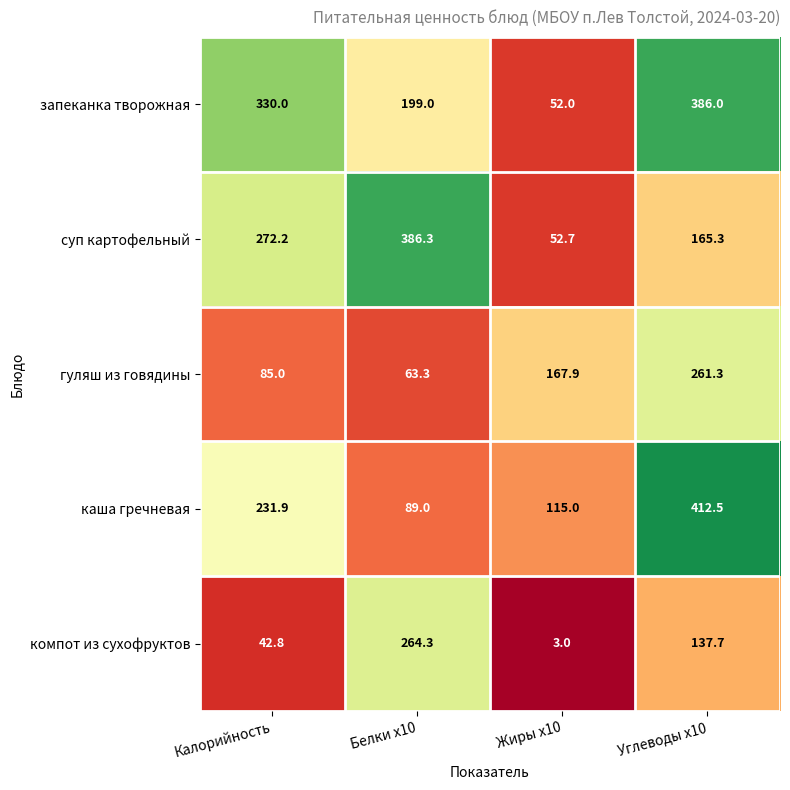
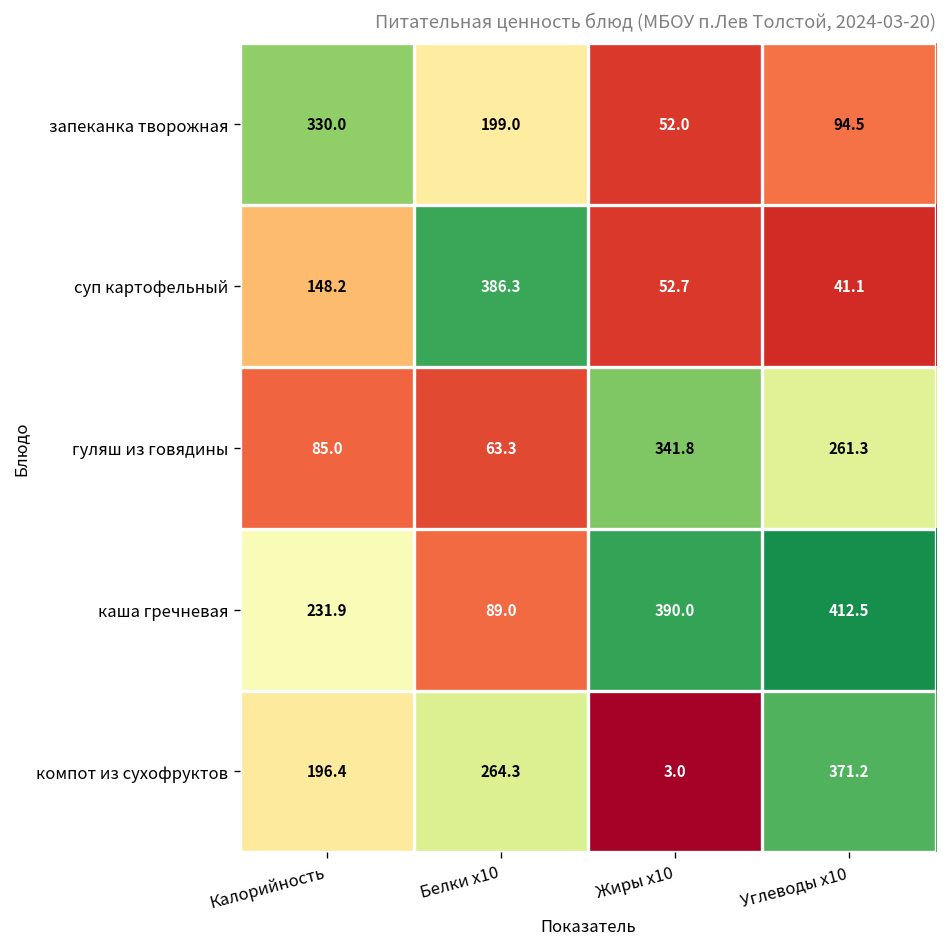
запеканка творожная, Углеводы x10: 386.0 -> 94.5
суп картофельный, Калорийность: 272.2 -> 148.2
суп картофельный, Углеводы x10: 165.3 -> 41.1
гуляш из говядины, Жиры x10: 167.9 -> 341.8
каша гречневая, Жиры x10: 115.0 -> 390.0
компот из сухофруктов, Калорийность: 42.8 -> 196.4
компот из сухофруктов, Углеводы x10: 137.7 -> 371.2
